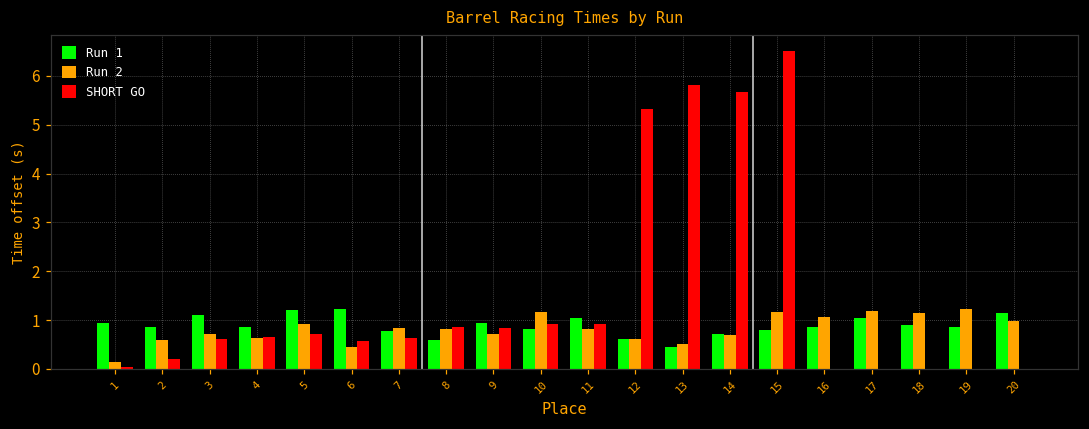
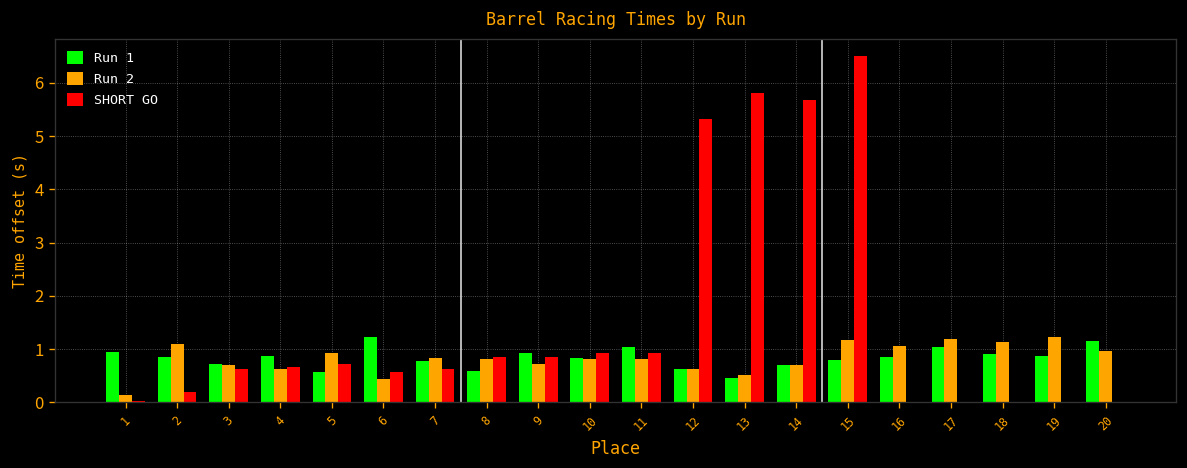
Run 2, 2: 0.6 -> 1.1
Run 1, 3: 1.1 -> 0.7
Run 1, 5: 1.2 -> 0.6
Run 2, 10: 1.2 -> 0.8
